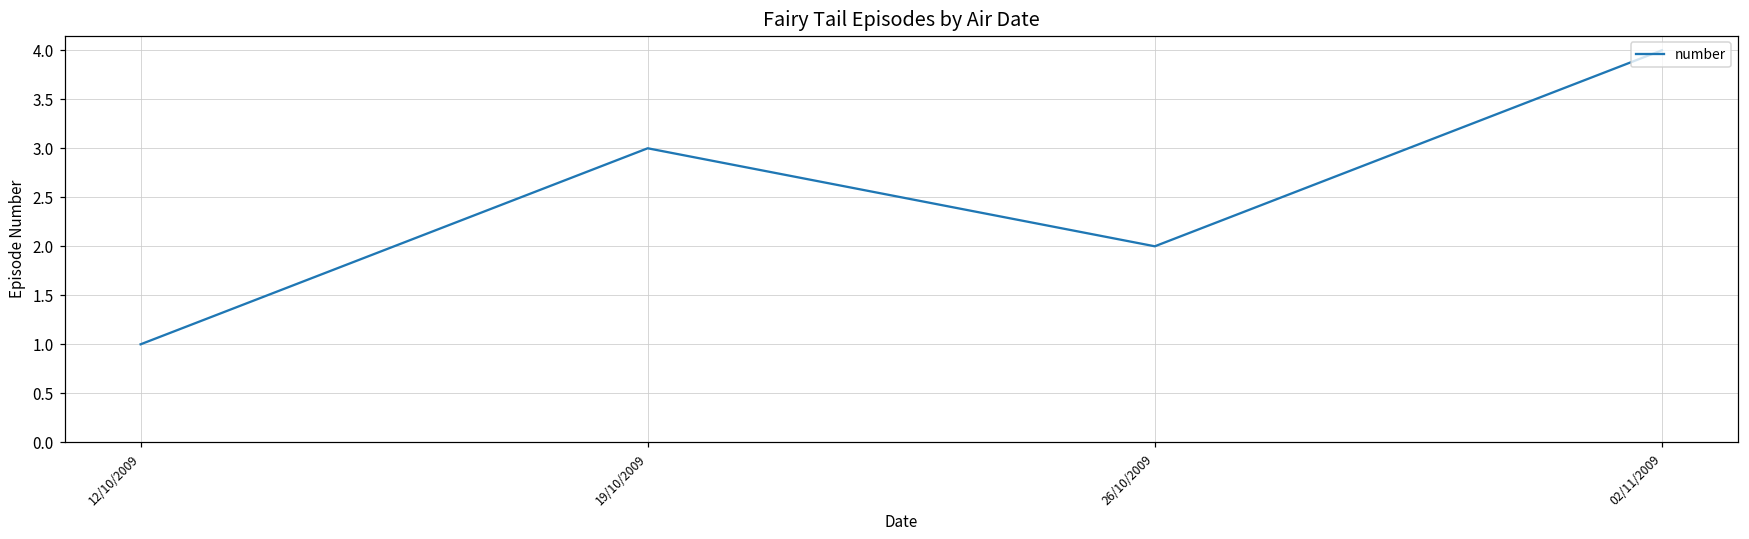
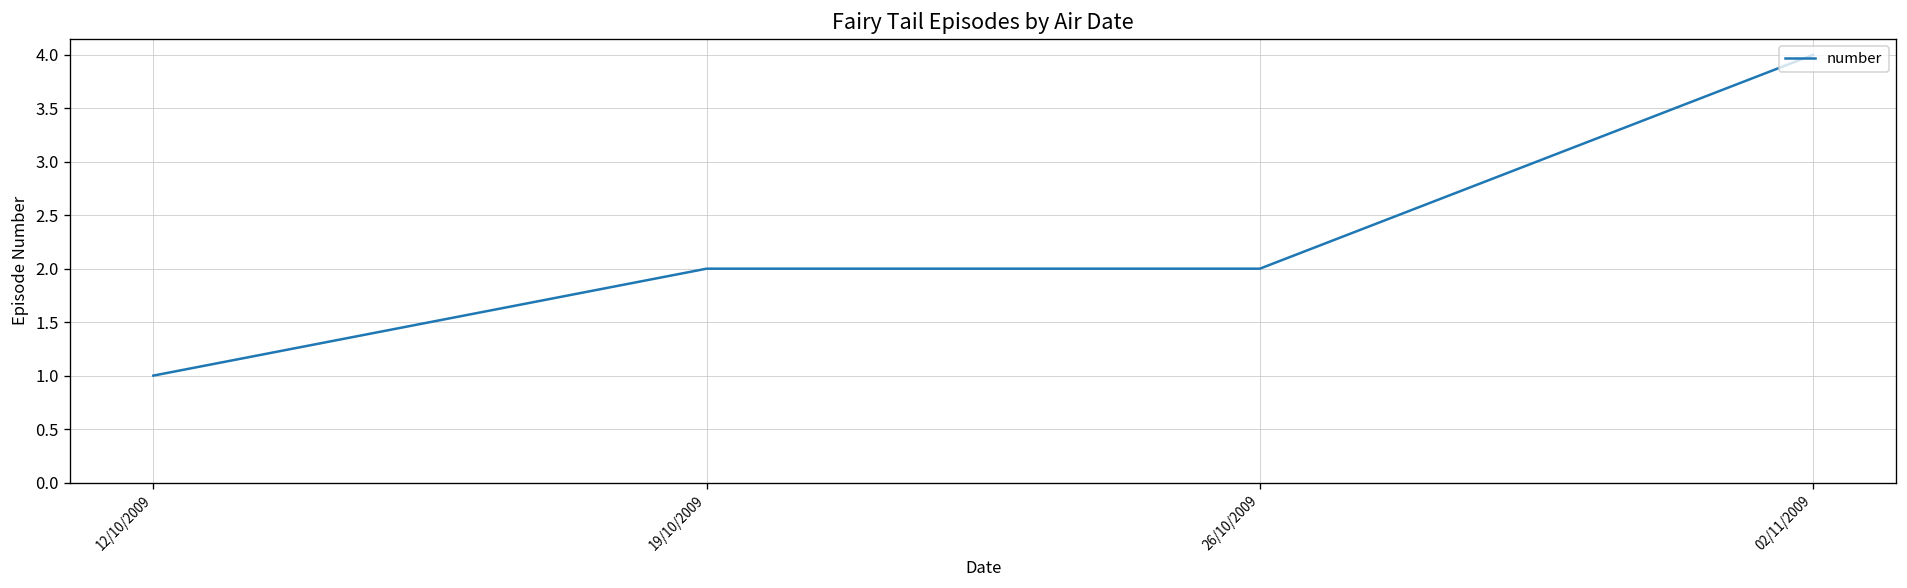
19/10/2009: 3 -> 2
